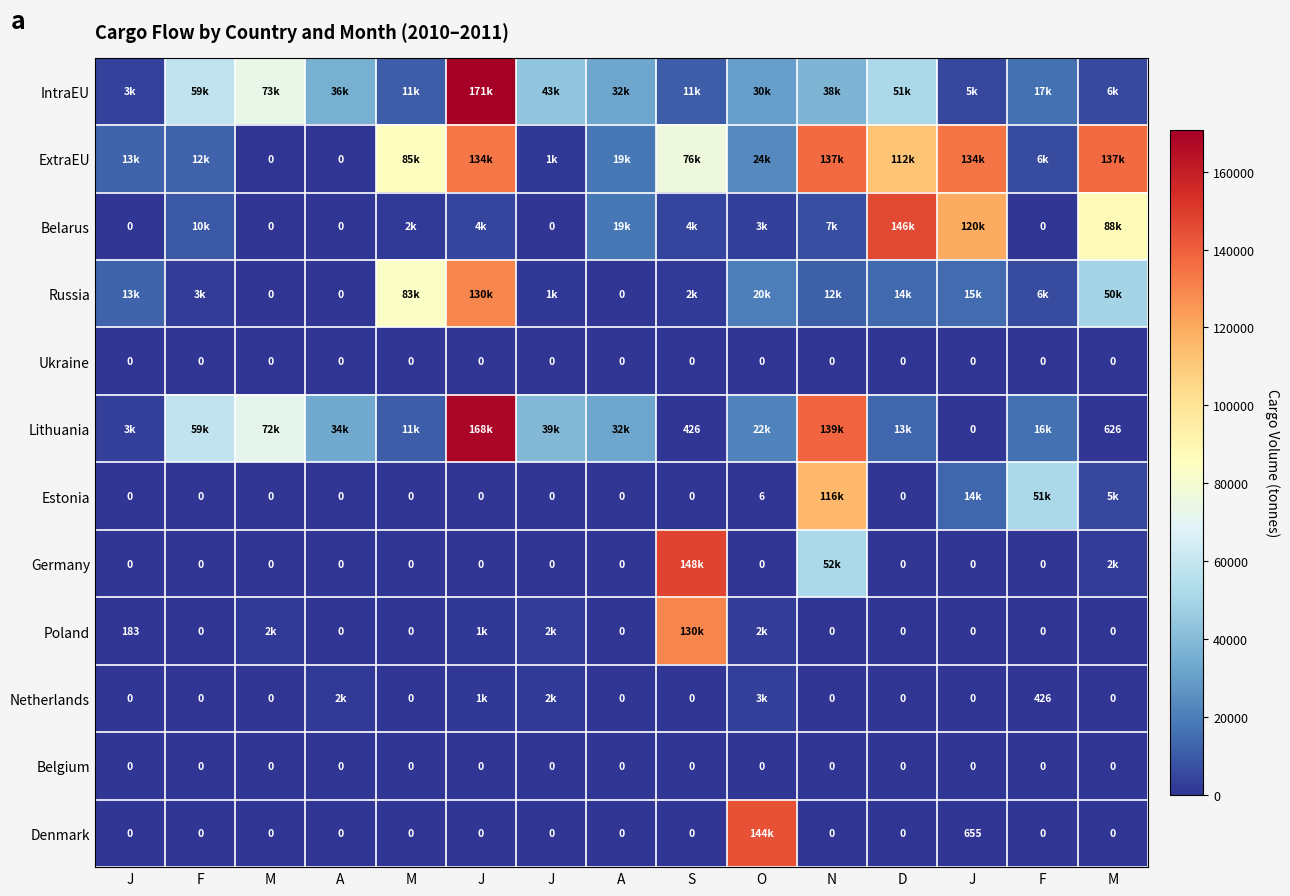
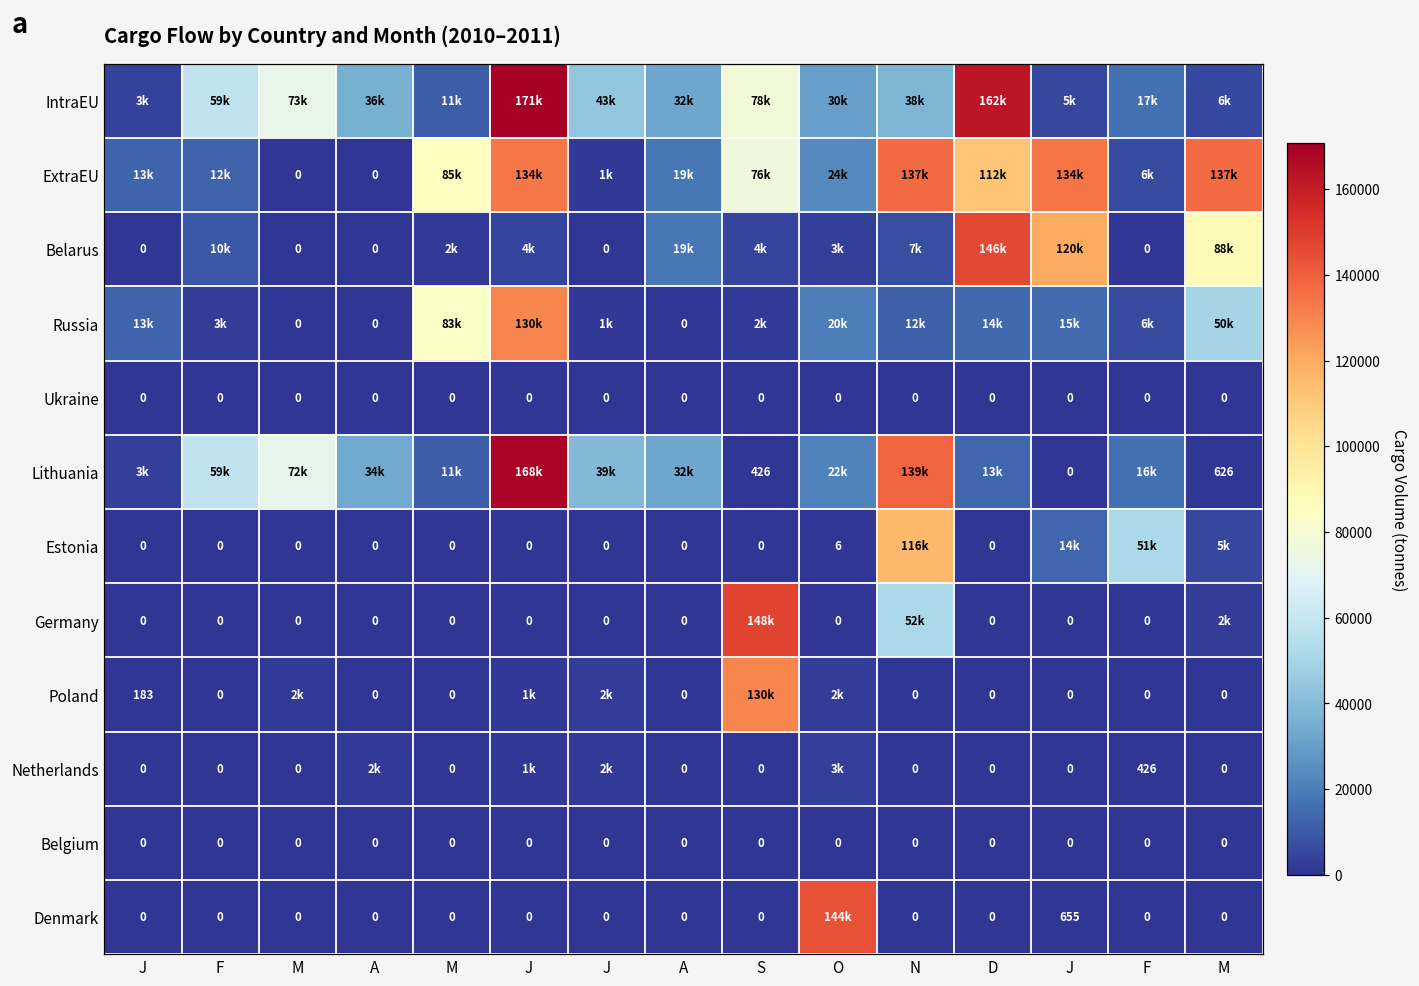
IntraEU, S: 11k -> 78k
IntraEU, D: 51k -> 162k
